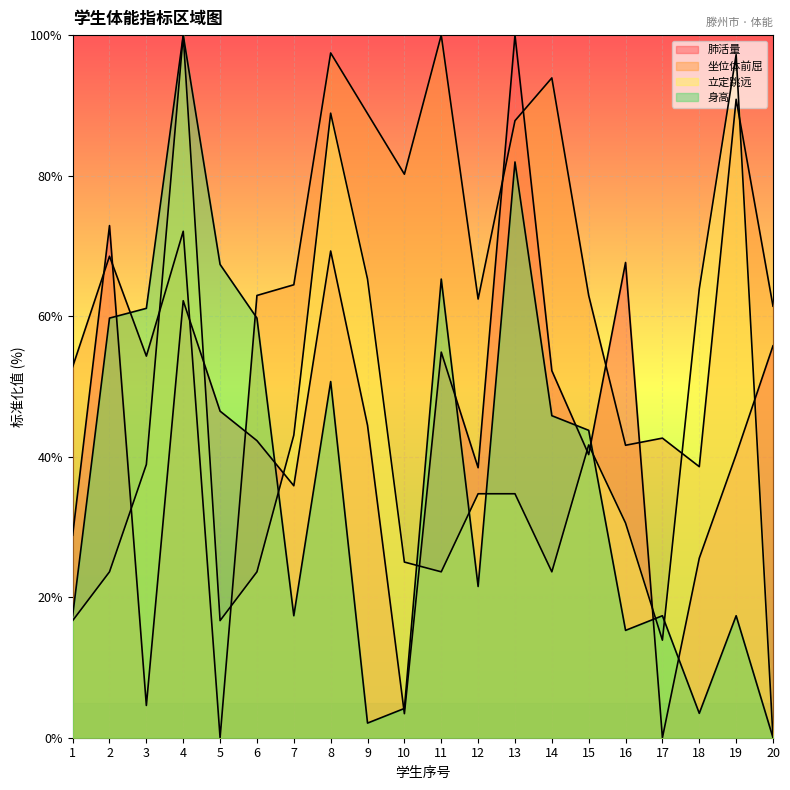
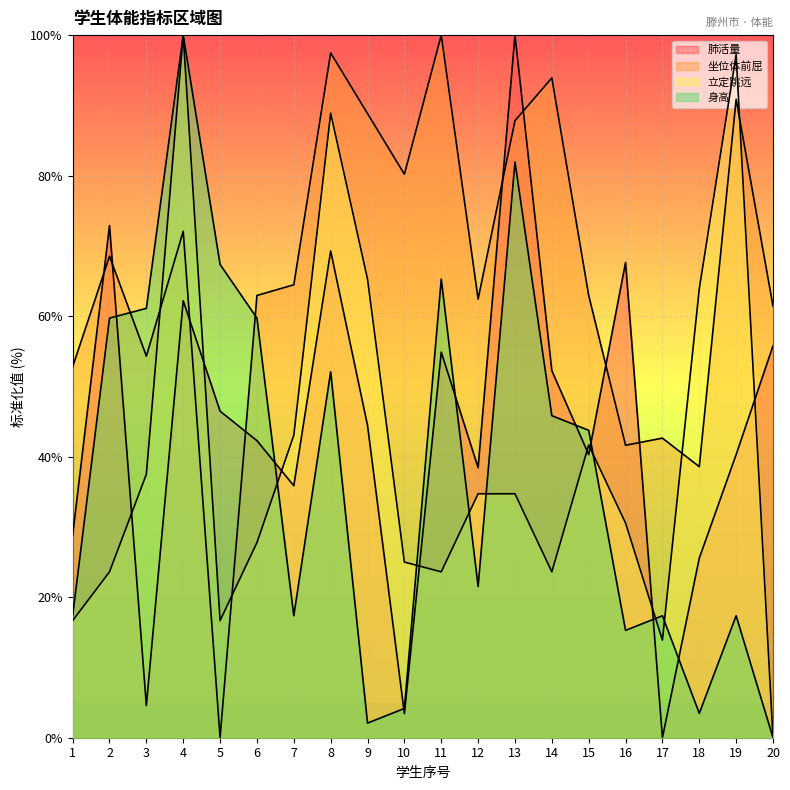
立定跳远, 3: 39% -> 38%
立定跳远, 6: 24% -> 28%
身高, 8: 51% -> 52%
